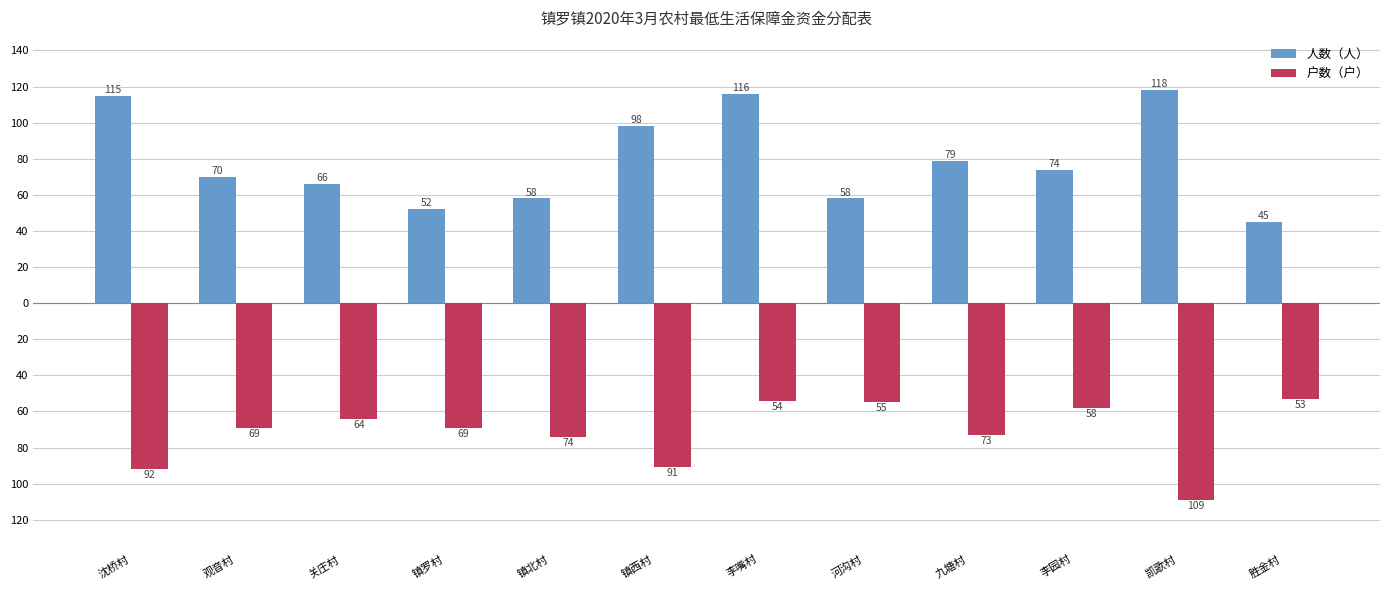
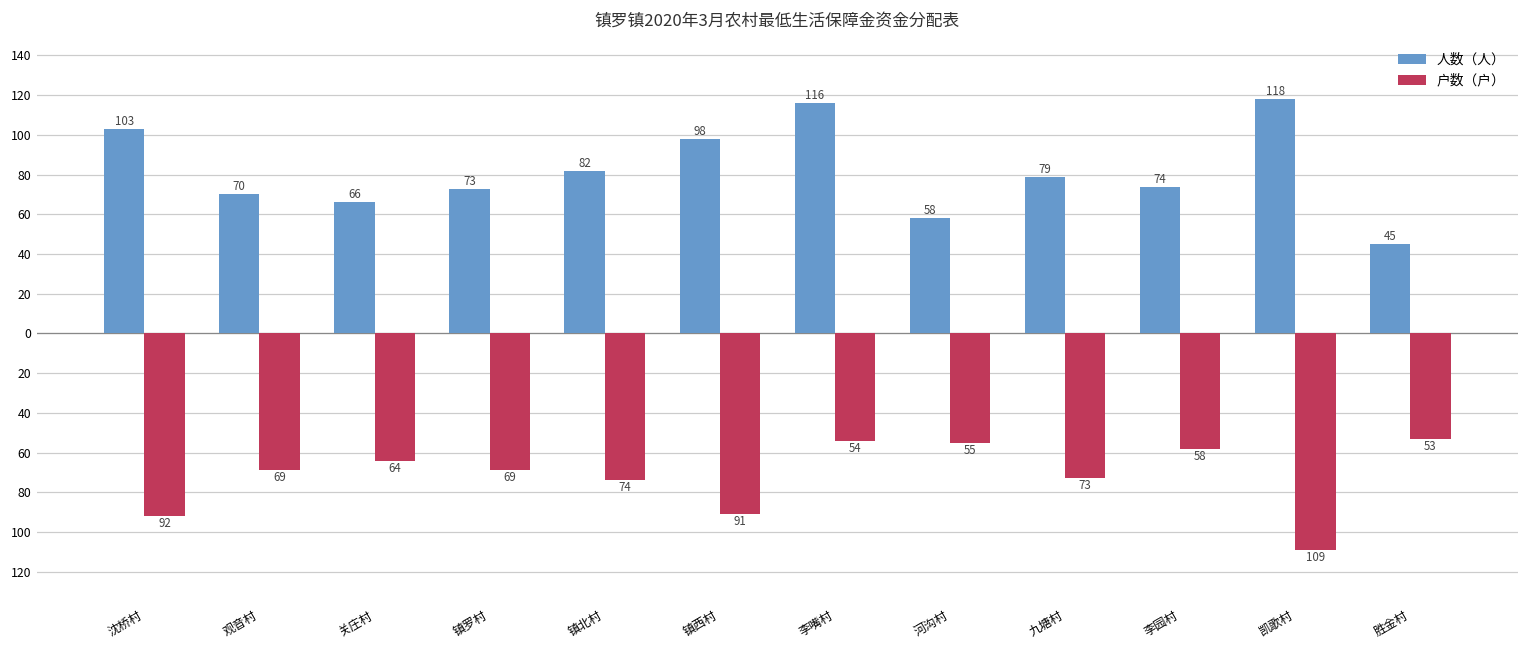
人数（人）, 沈桥村: 115 -> 103
人数（人）, 镇罗村: 52 -> 73
人数（人）, 镇北村: 58 -> 82
